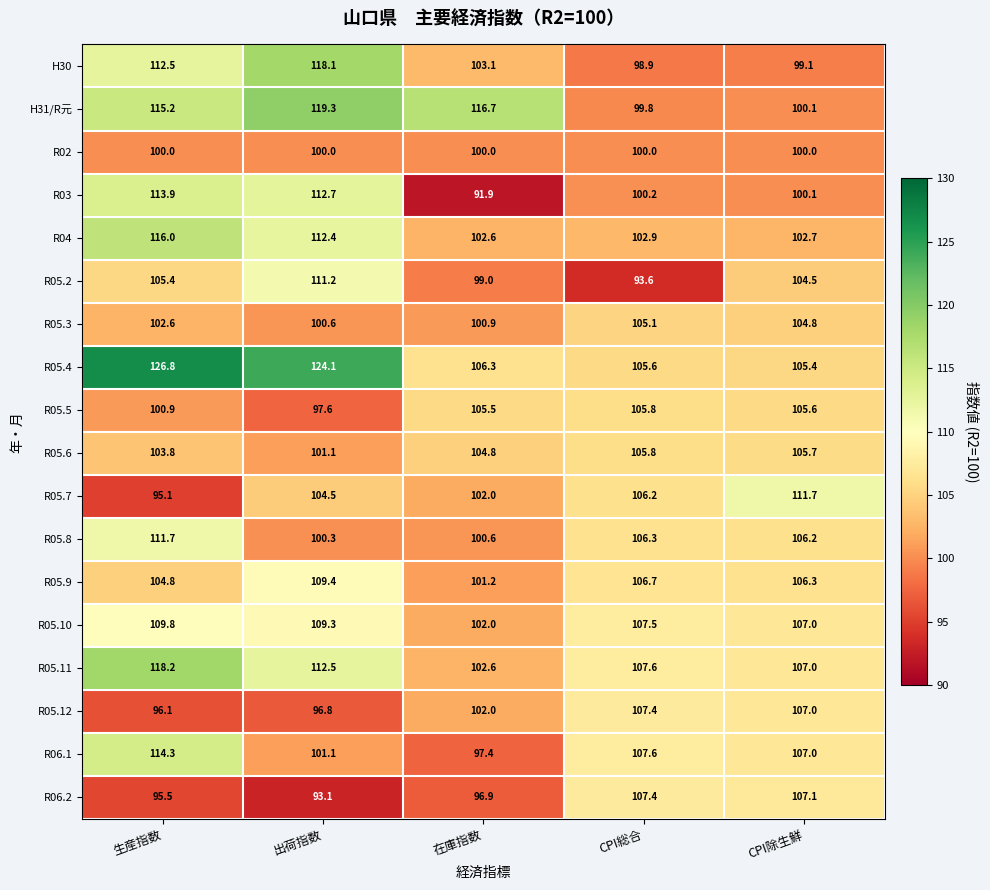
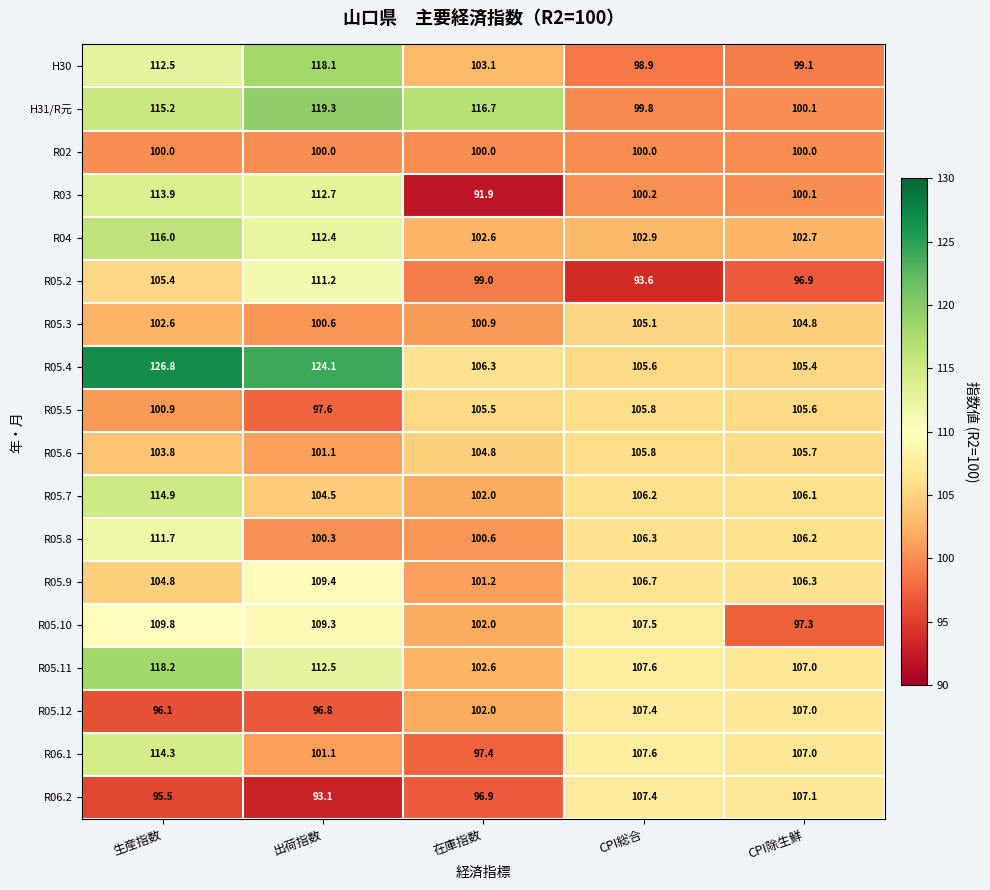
R05.2, CPI除生鮮: 104.5 -> 96.9
R05.7, 生産指数: 95.1 -> 114.9
R05.7, CPI除生鮮: 111.7 -> 106.1
R05.10, CPI除生鮮: 107.0 -> 97.3
